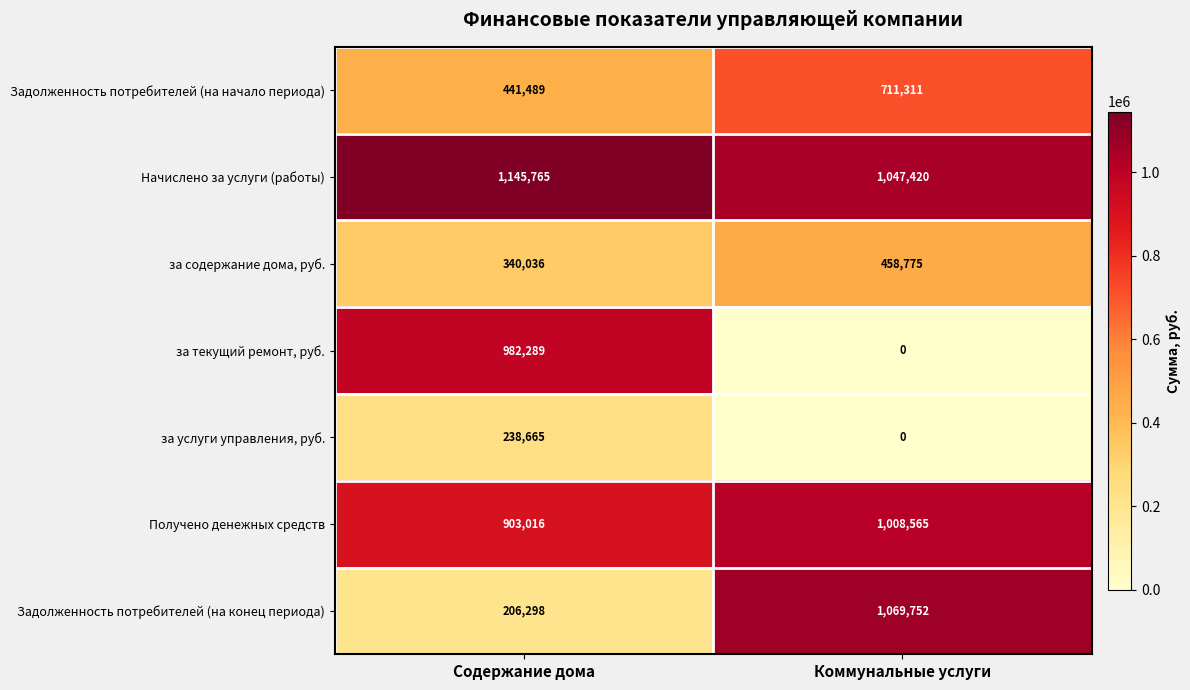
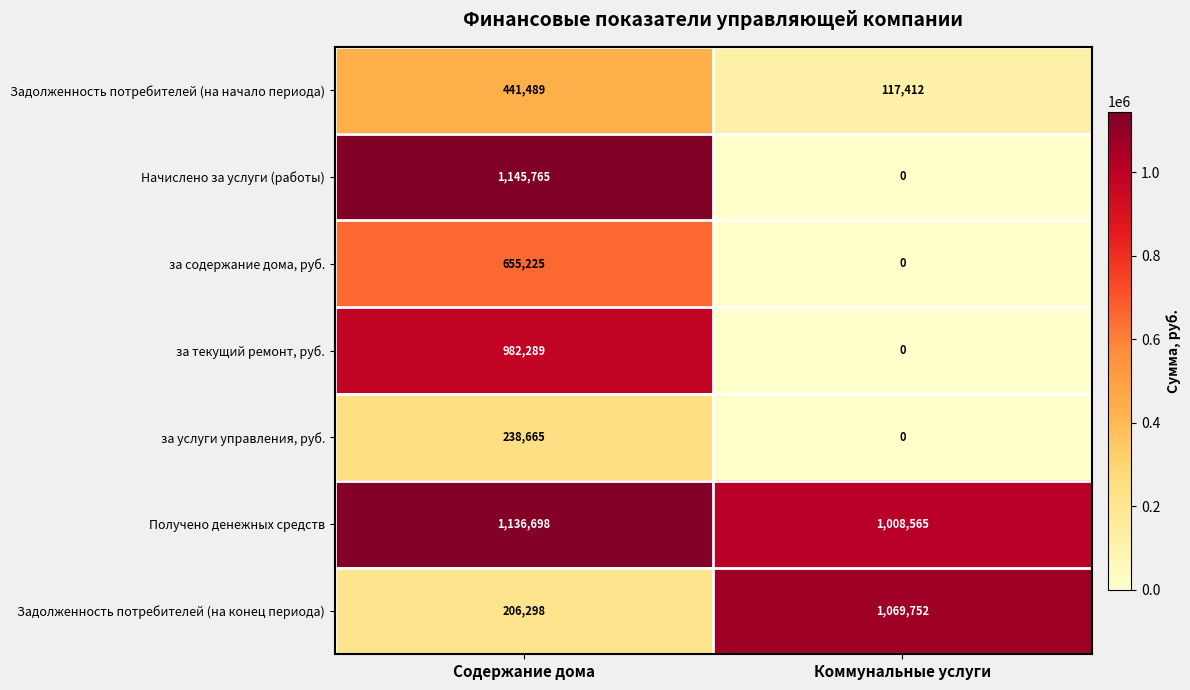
Задолженность потребителей (на начало периода), Коммунальные услуги: 711,311 -> 117,412
Начислено за услуги (работы), Коммунальные услуги: 1,047,420 -> 0
за содержание дома, руб., Содержание дома: 340,036 -> 655,225
за содержание дома, руб., Коммунальные услуги: 458,775 -> 0
Получено денежных средств, Содержание дома: 903,016 -> 1,136,698
